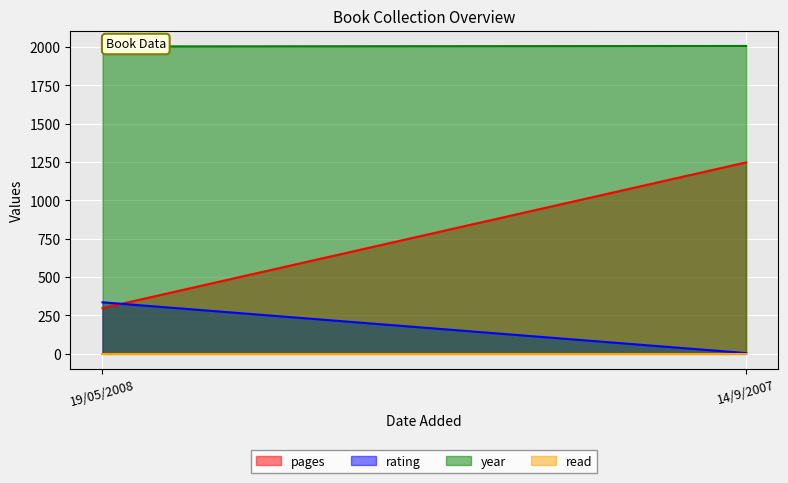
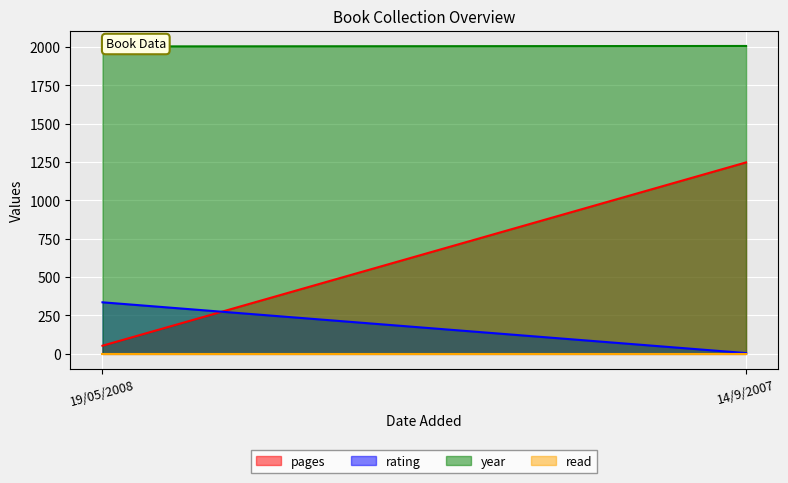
pages, 19/05/2008: 300 -> 50
